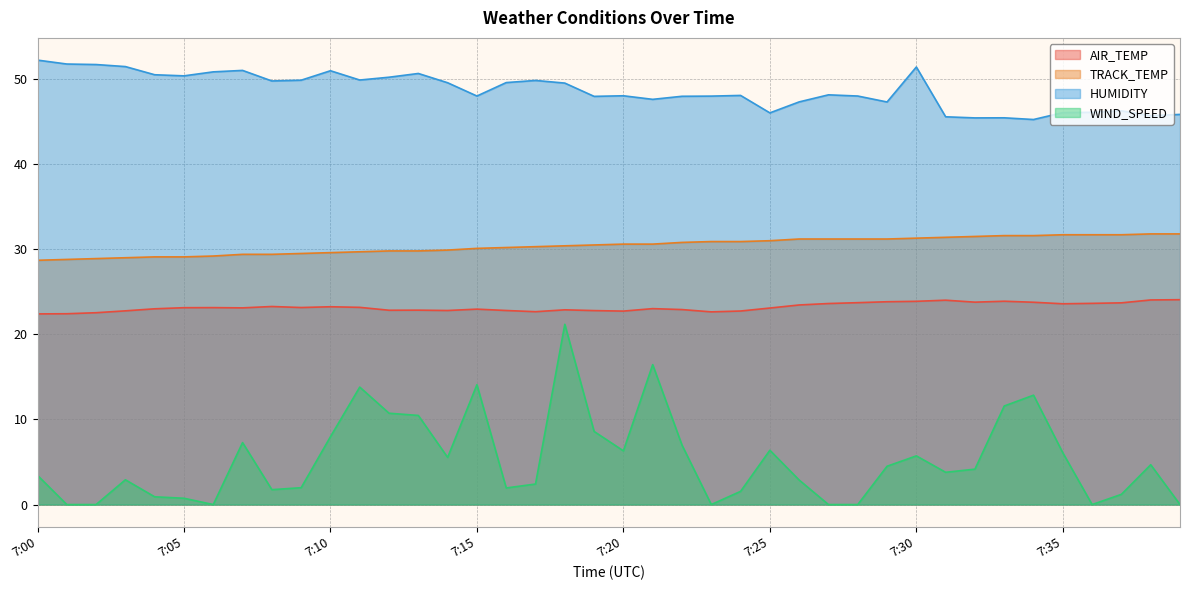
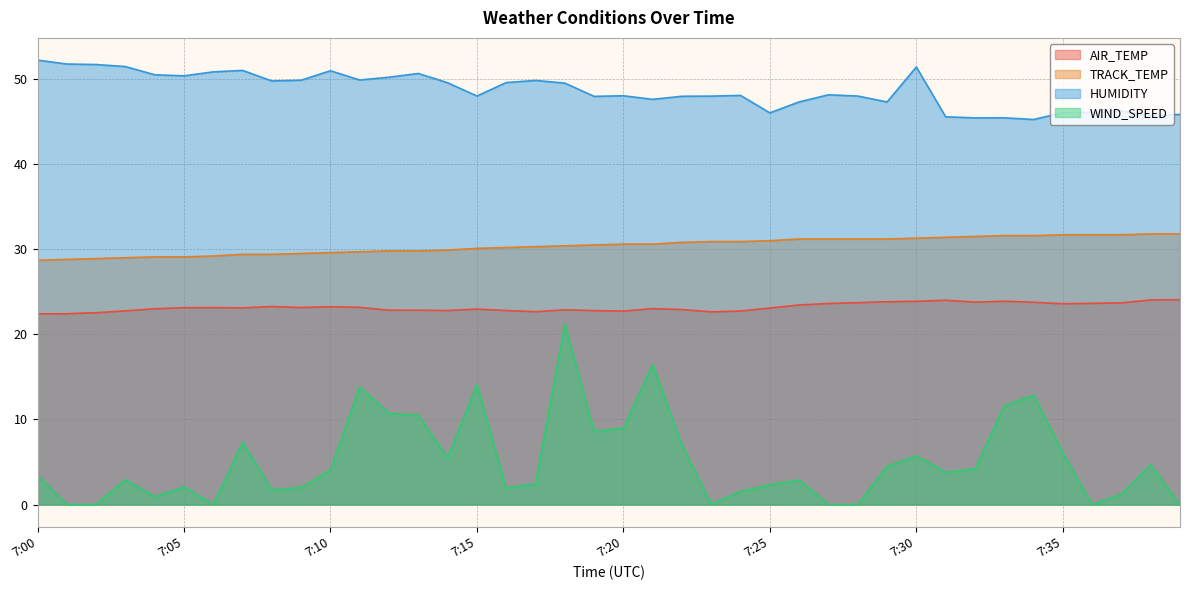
WIND_SPEED, 7:05: 1 -> 2
WIND_SPEED, 7:10: 8 -> 4
WIND_SPEED, 7:20: 6 -> 9
WIND_SPEED, 7:25: 6 -> 2
